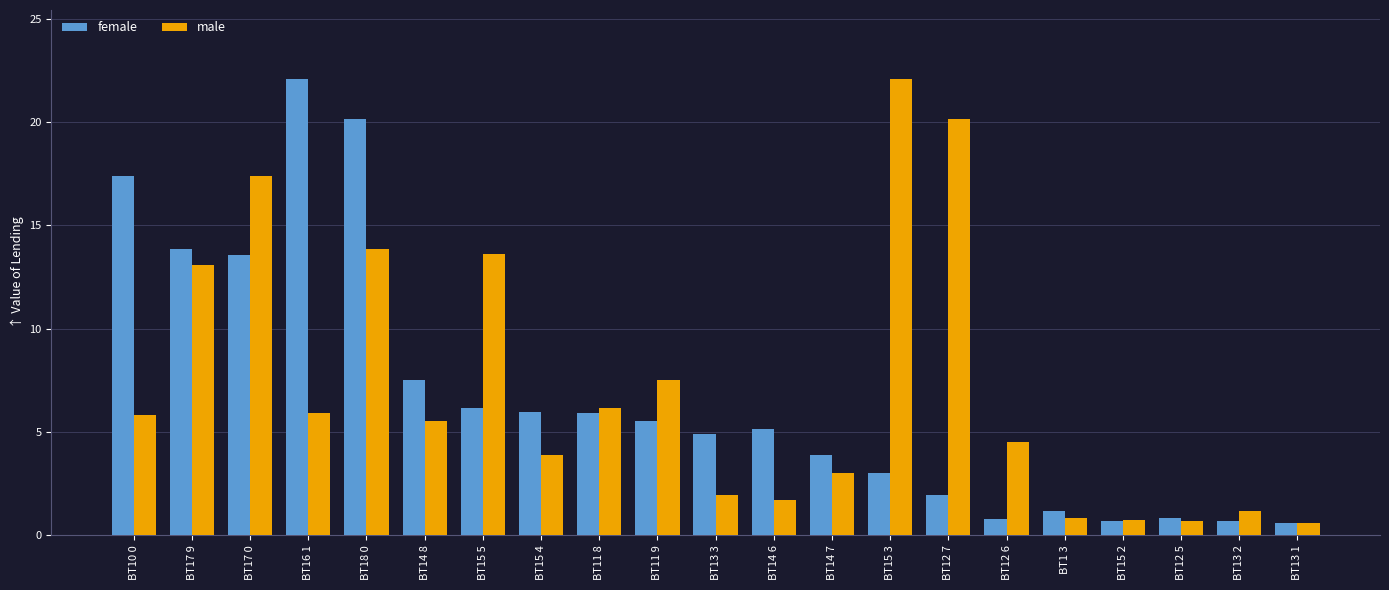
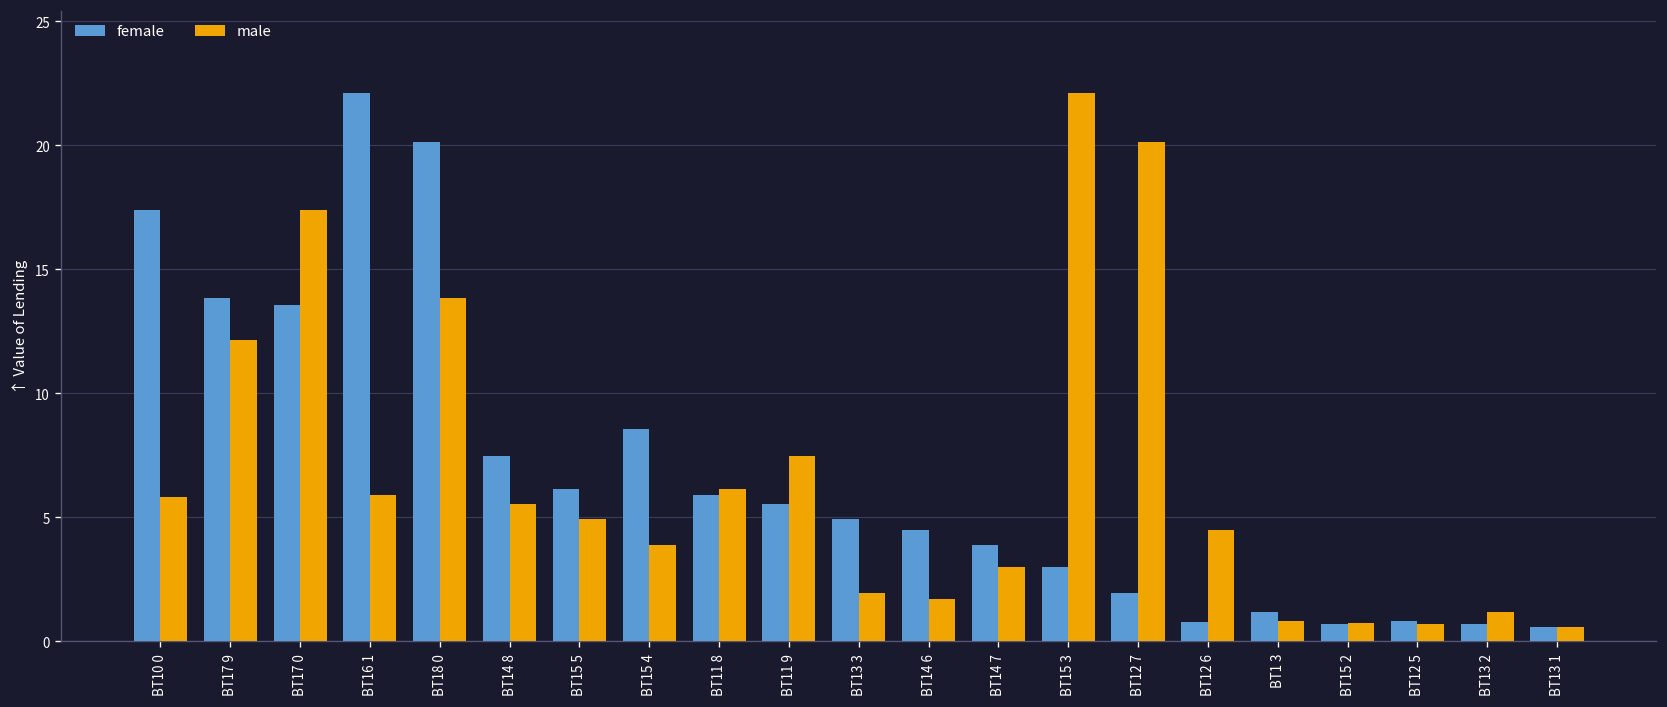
male, BT17 9: 13.1 -> 12.1
male, BT15 5: 13.6 -> 4.9
female, BT15 4: 6.0 -> 8.5
female, BT14 6: 5.1 -> 4.5
